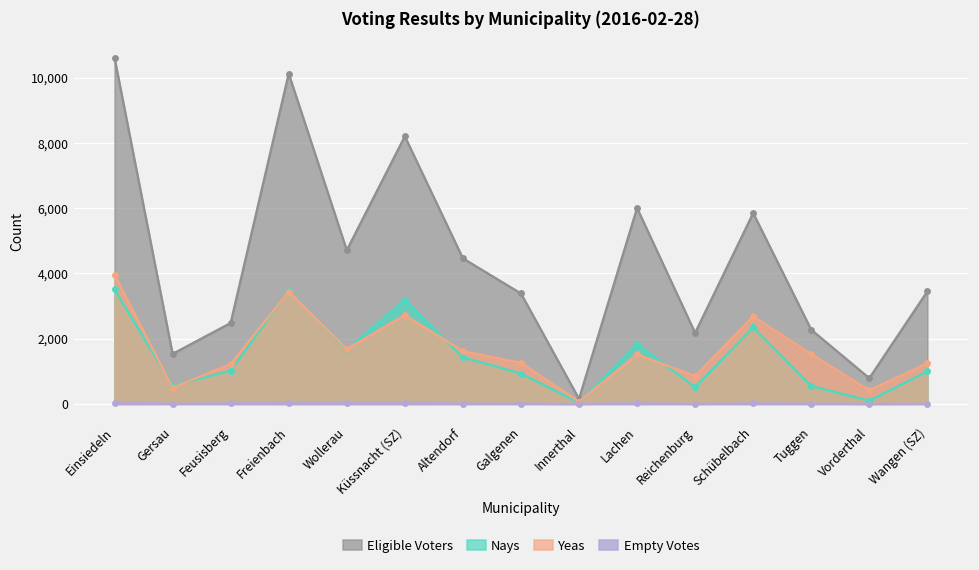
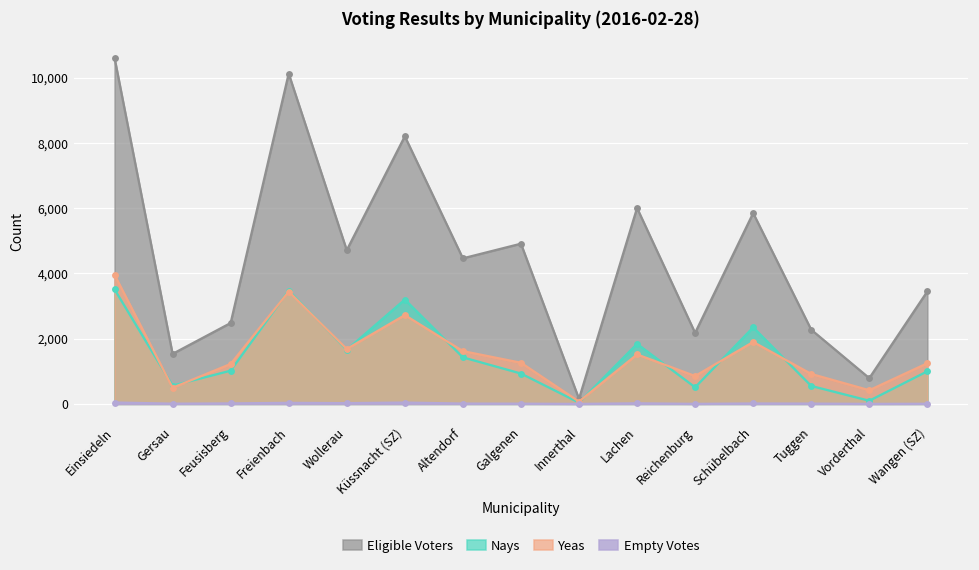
Eligible Voters, Galgenen: 3,400 -> 4,900
Yeas, Schübelbach: 2,700 -> 1,900
Yeas, Tuggen: 1,500 -> 900
